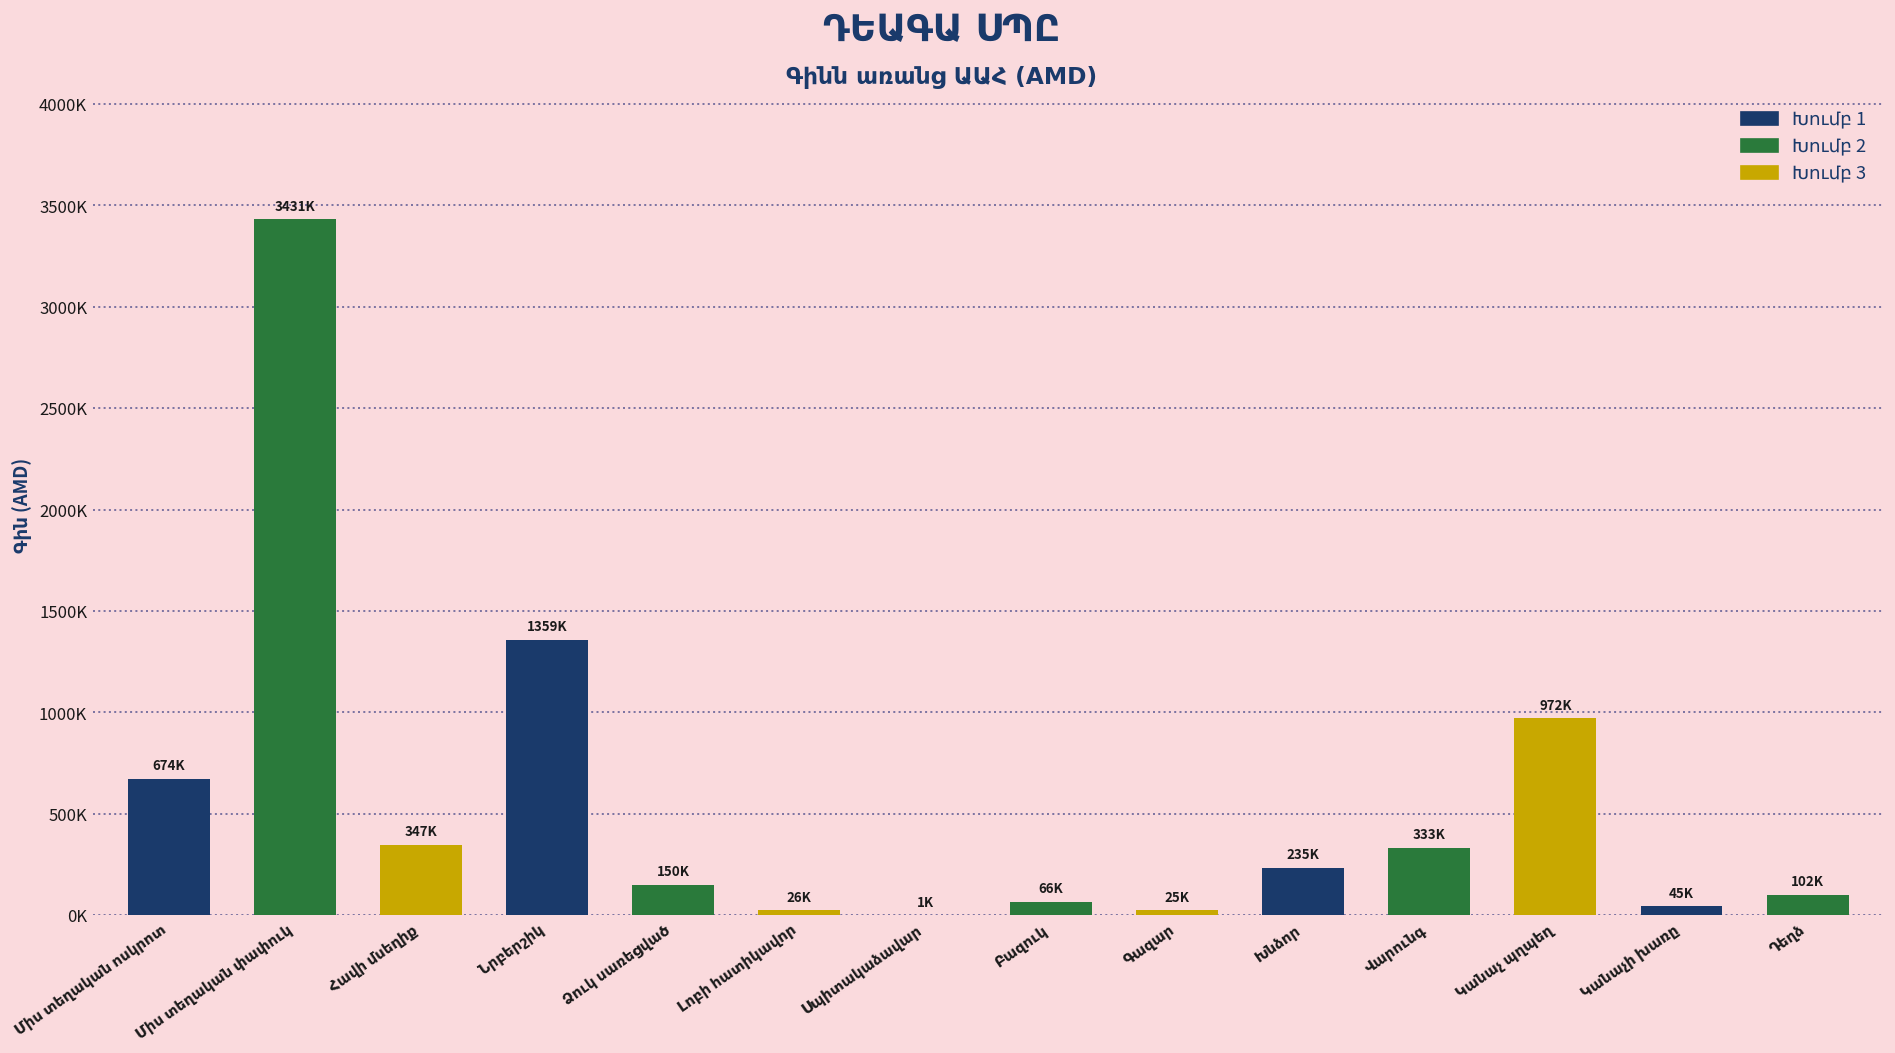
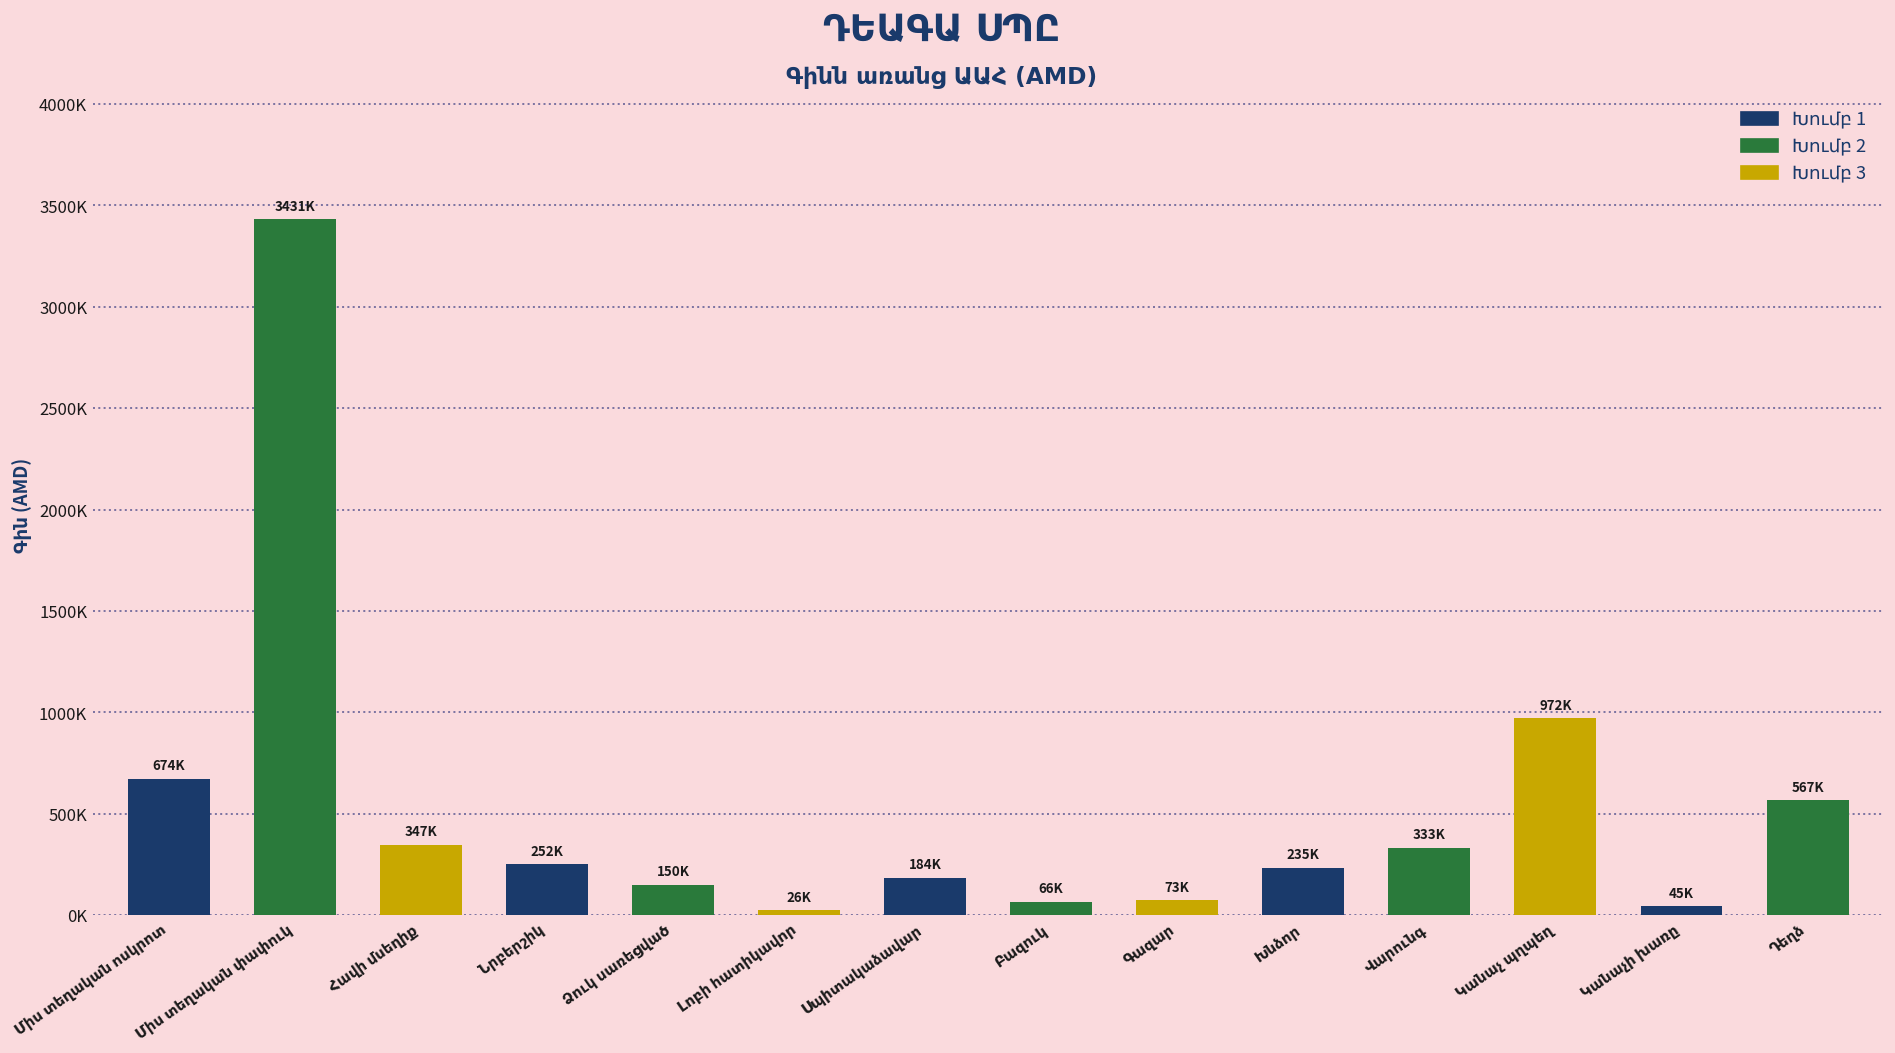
Նրբերշիկ: 1359K -> 252K
Սպիտակաձավար: 1K -> 184K
Գազար: 25K -> 73K
Դեղձ: 102K -> 567K
